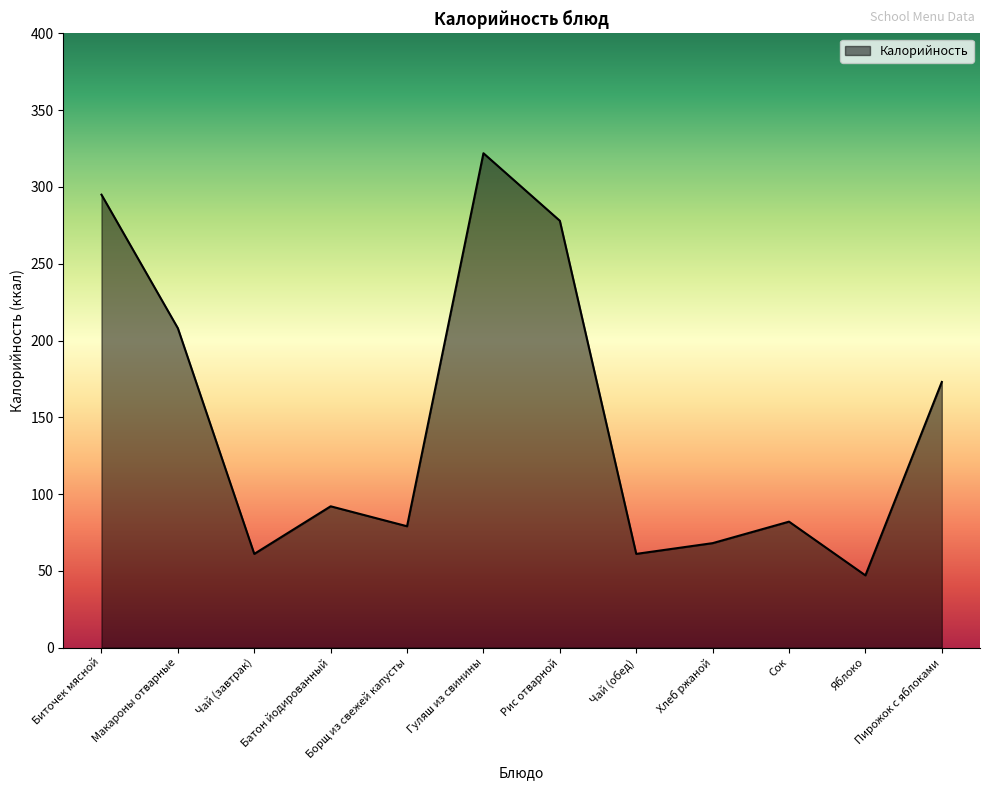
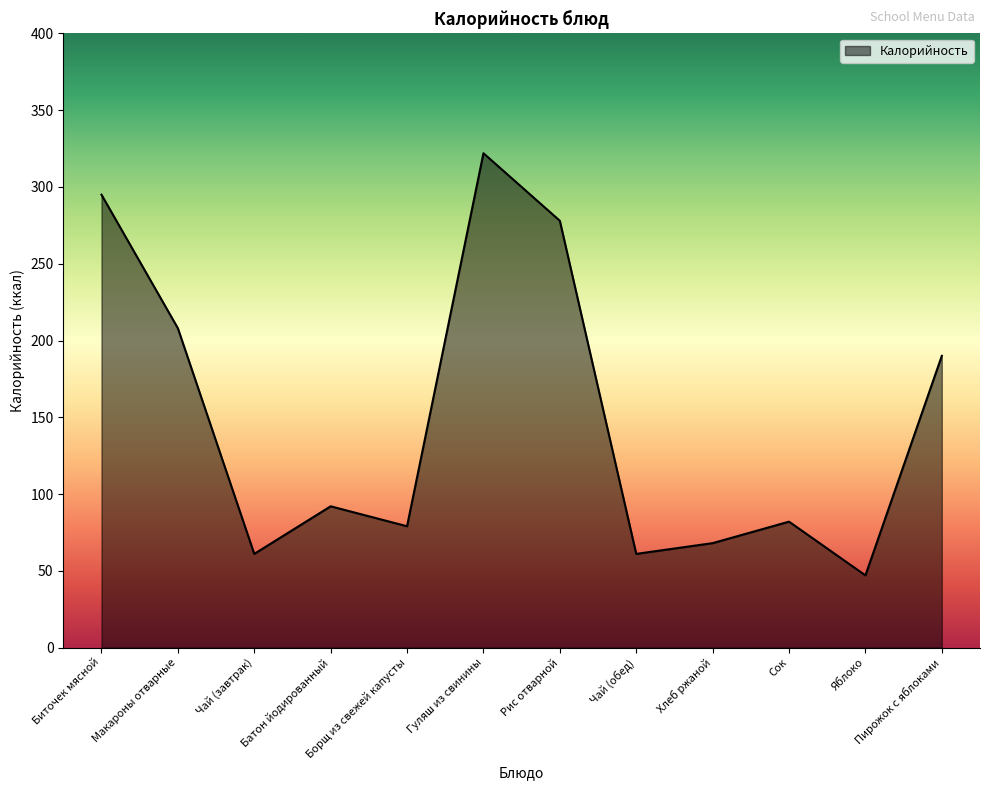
Пирожок с яблоками: 173 -> 190
